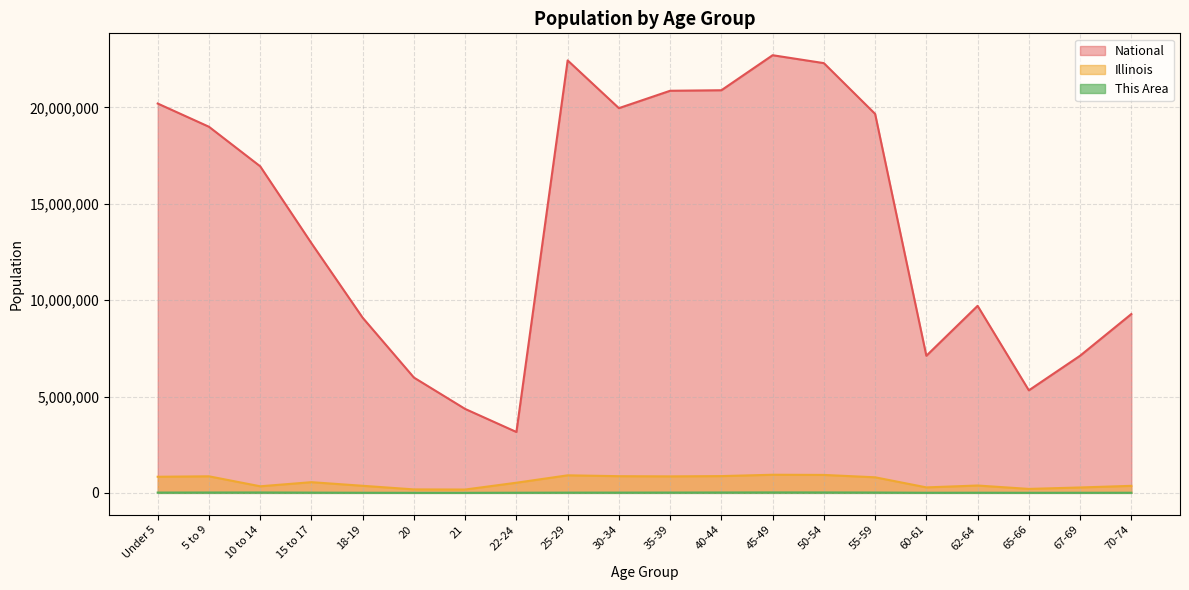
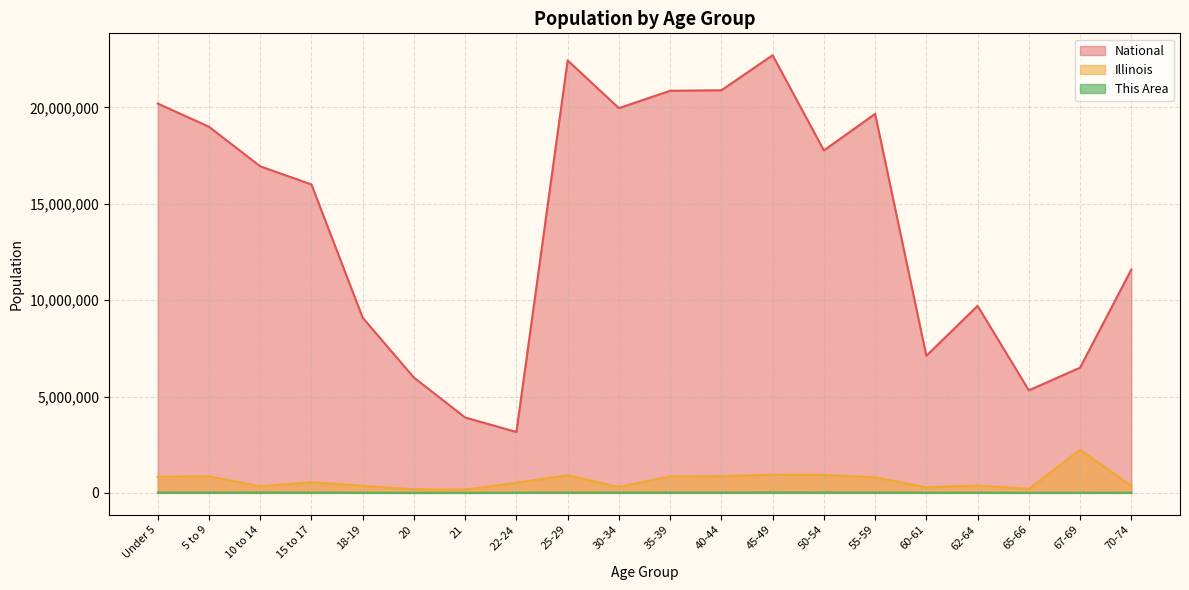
National, 15 to 17: 13,000,000 -> 16,000,000
National, 21: 4,400,000 -> 3,900,000
Illinois, 30-34: 900,000 -> 300,000
National, 50-54: 22,300,000 -> 17,800,000
National, 67-69: 7,100,000 -> 6,500,000
Illinois, 67-69: 300,000 -> 2,200,000
National, 70-74: 9,300,000 -> 11,600,000
